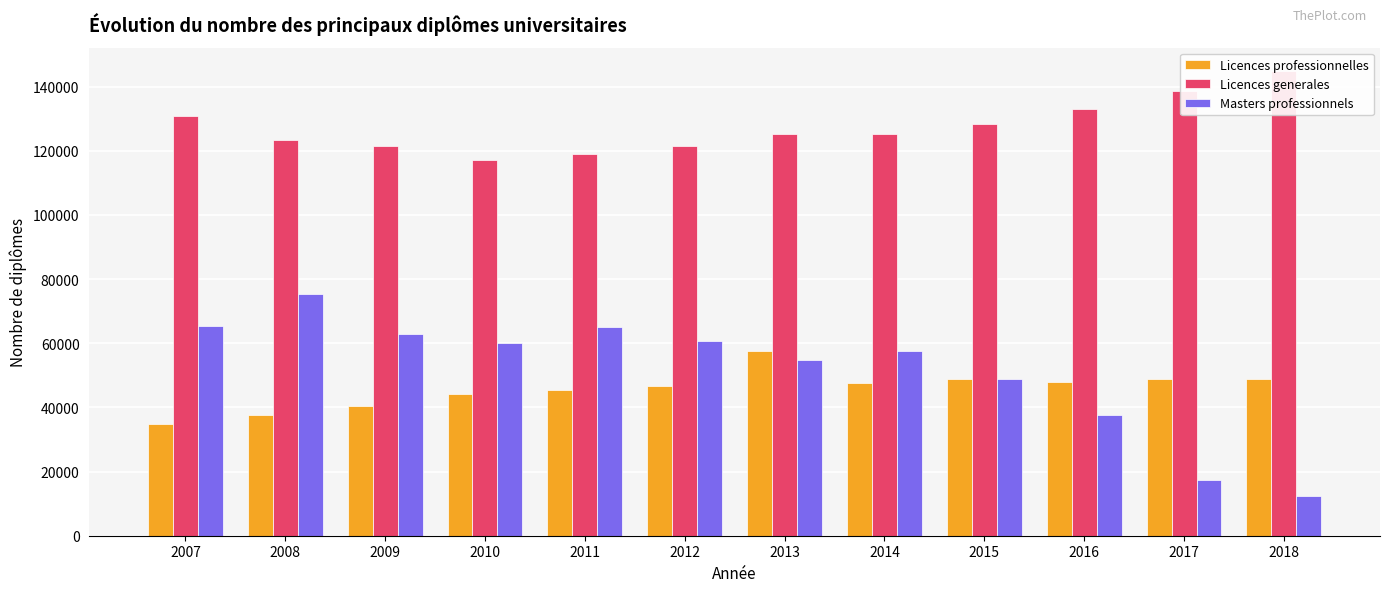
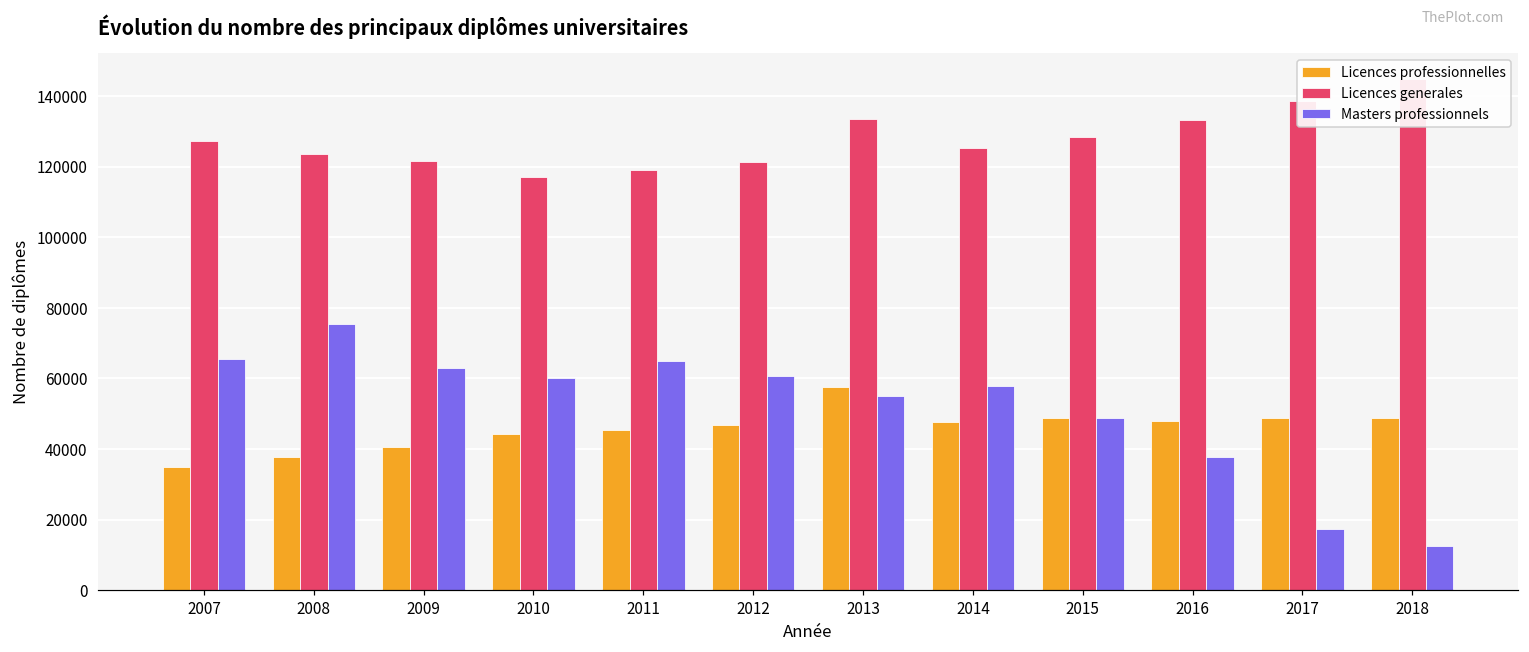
Licences generales, 2007: 131000 -> 127000
Licences generales, 2013: 125000 -> 134000
